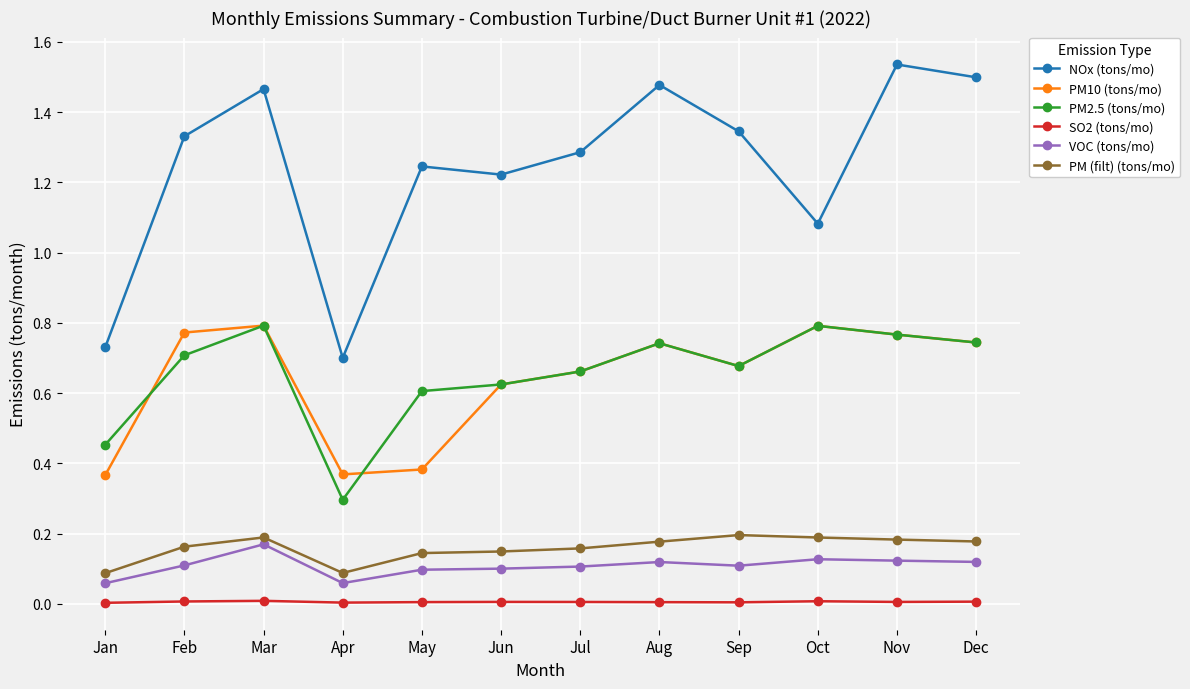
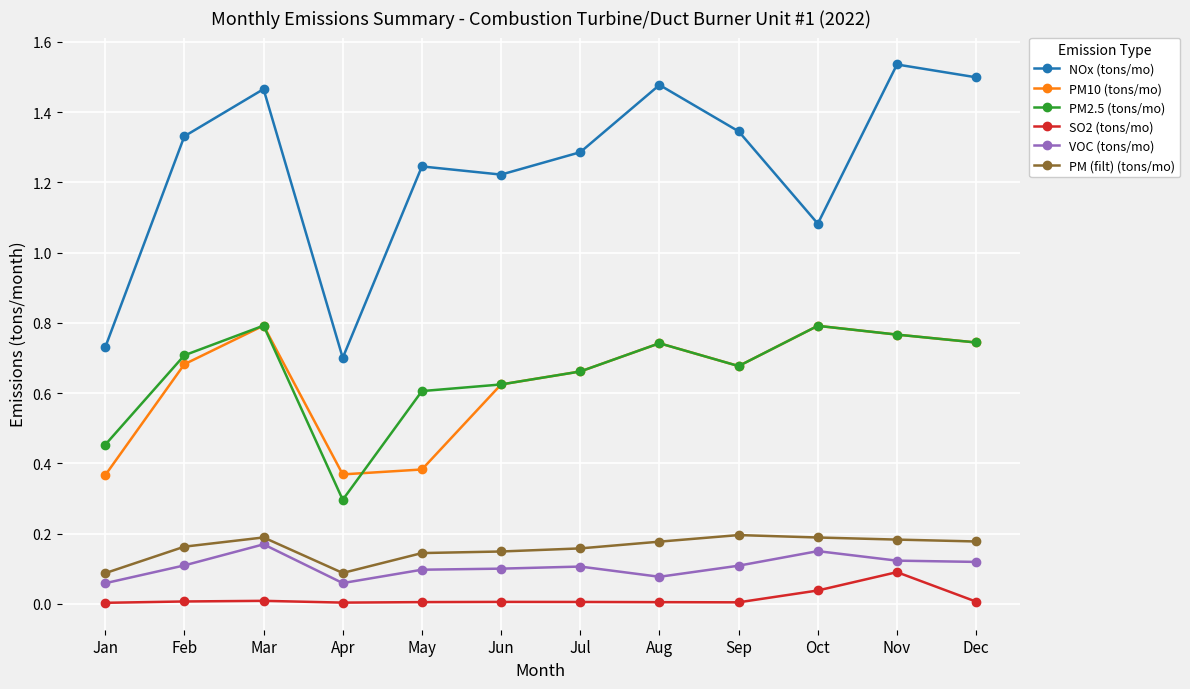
PM10 (tons/mo), Feb: 0.77 -> 0.68
VOC (tons/mo), Aug: 0.12 -> 0.08
SO2 (tons/mo), Oct: 0.01 -> 0.04
VOC (tons/mo), Oct: 0.13 -> 0.15
SO2 (tons/mo), Nov: 0.01 -> 0.09
